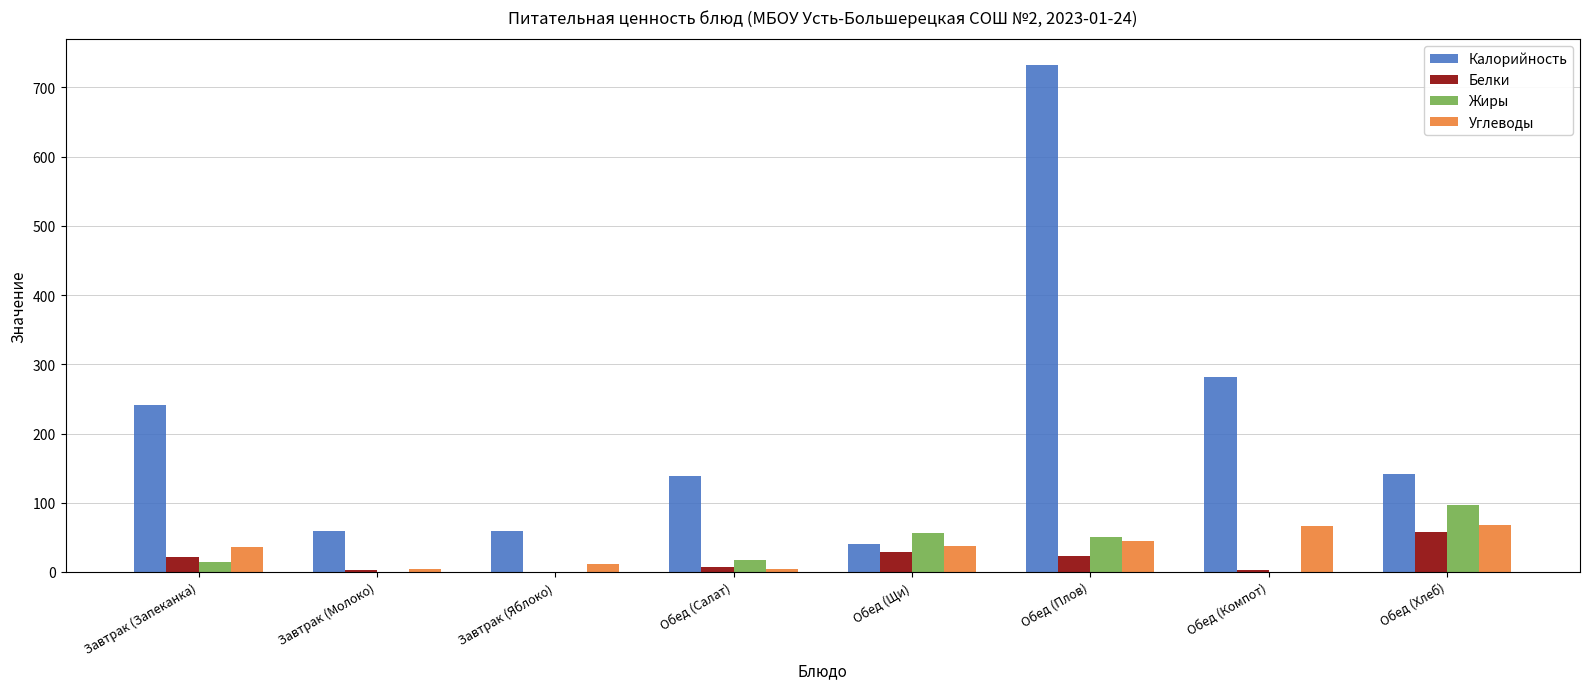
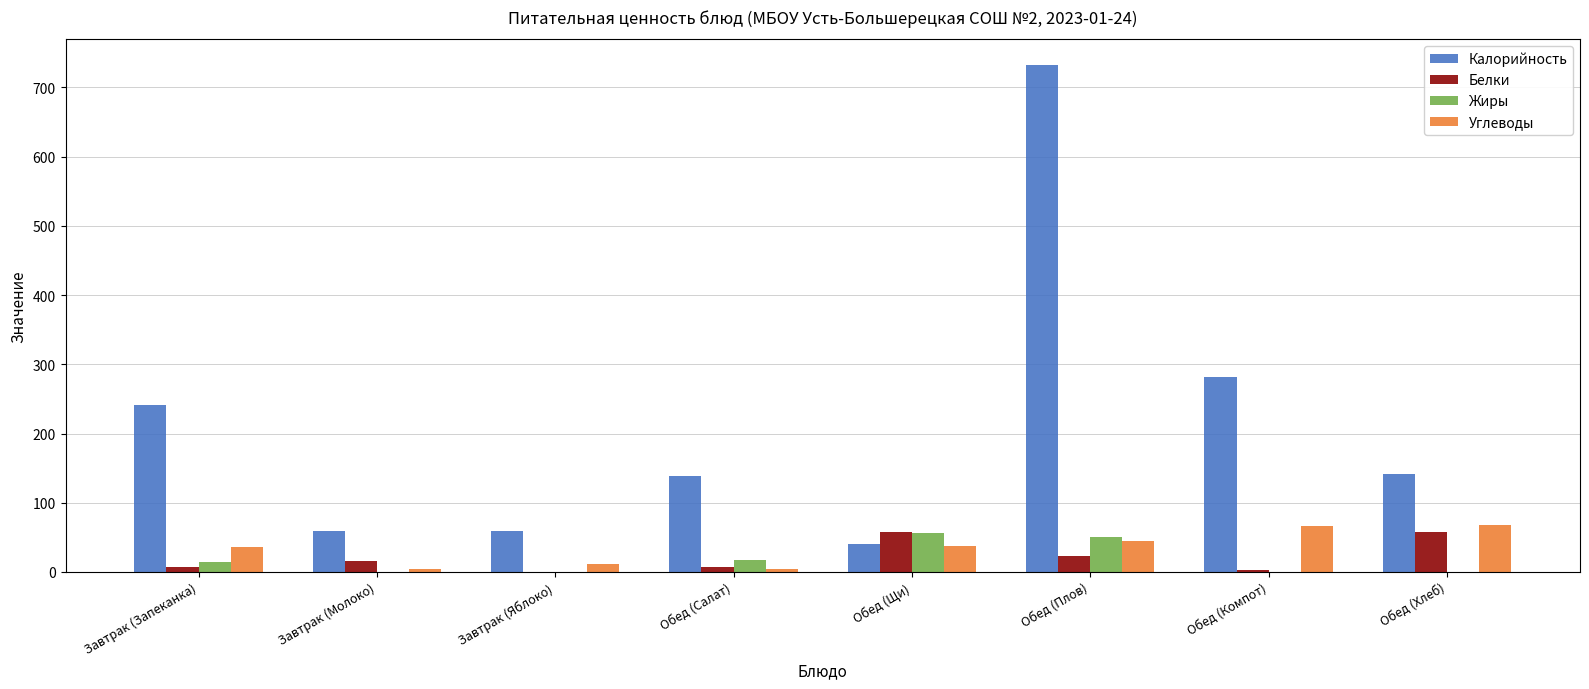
Белки, Завтрак (Запеканка): 20 -> 10
Белки, Завтрак (Молоко): 0 -> 20
Белки, Обед (Щи): 30 -> 60
Жиры, Обед (Хлеб): 100 -> 0
